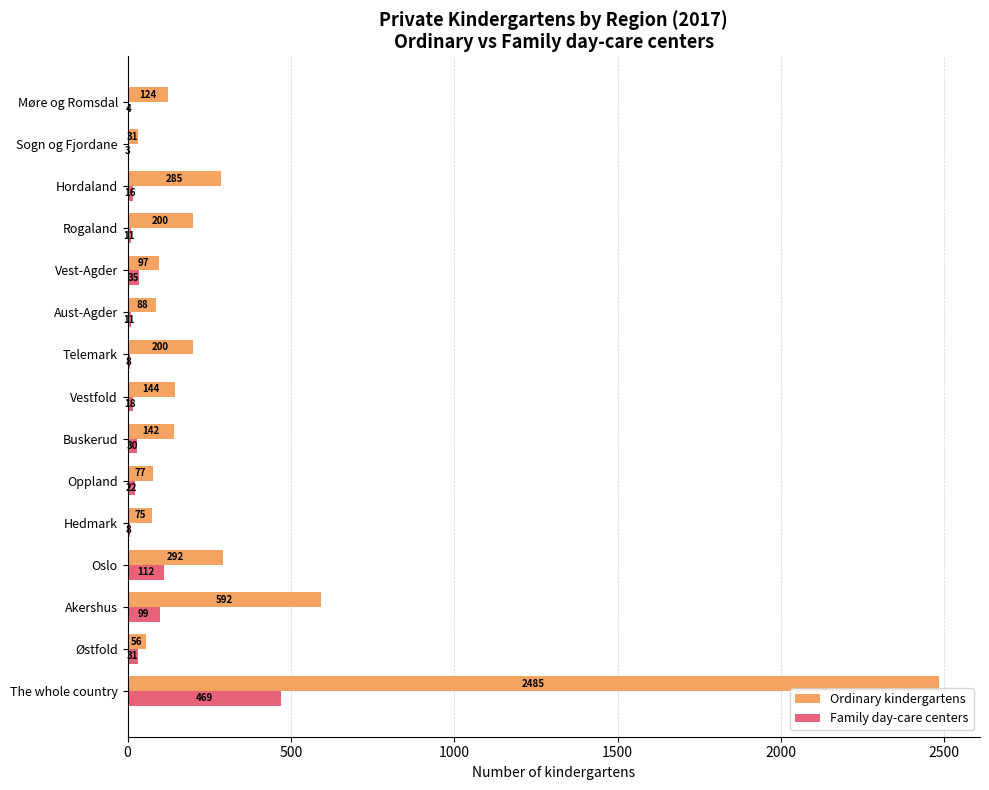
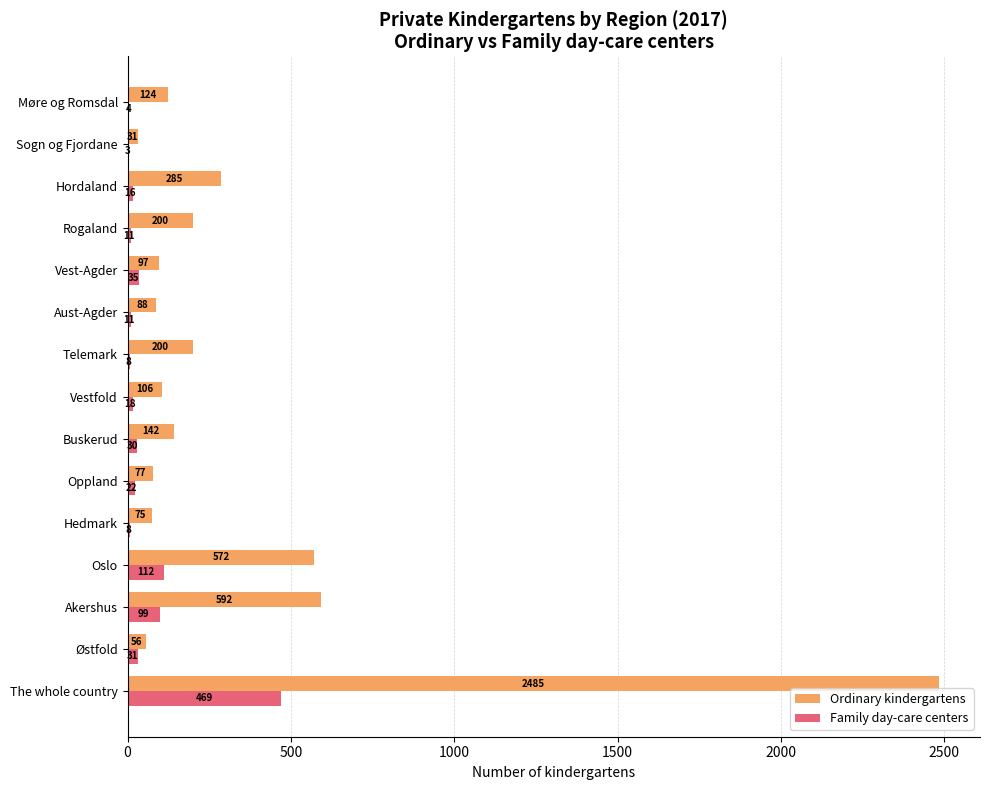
Ordinary kindergartens, Vestfold: 144 -> 106
Ordinary kindergartens, Oslo: 292 -> 572
